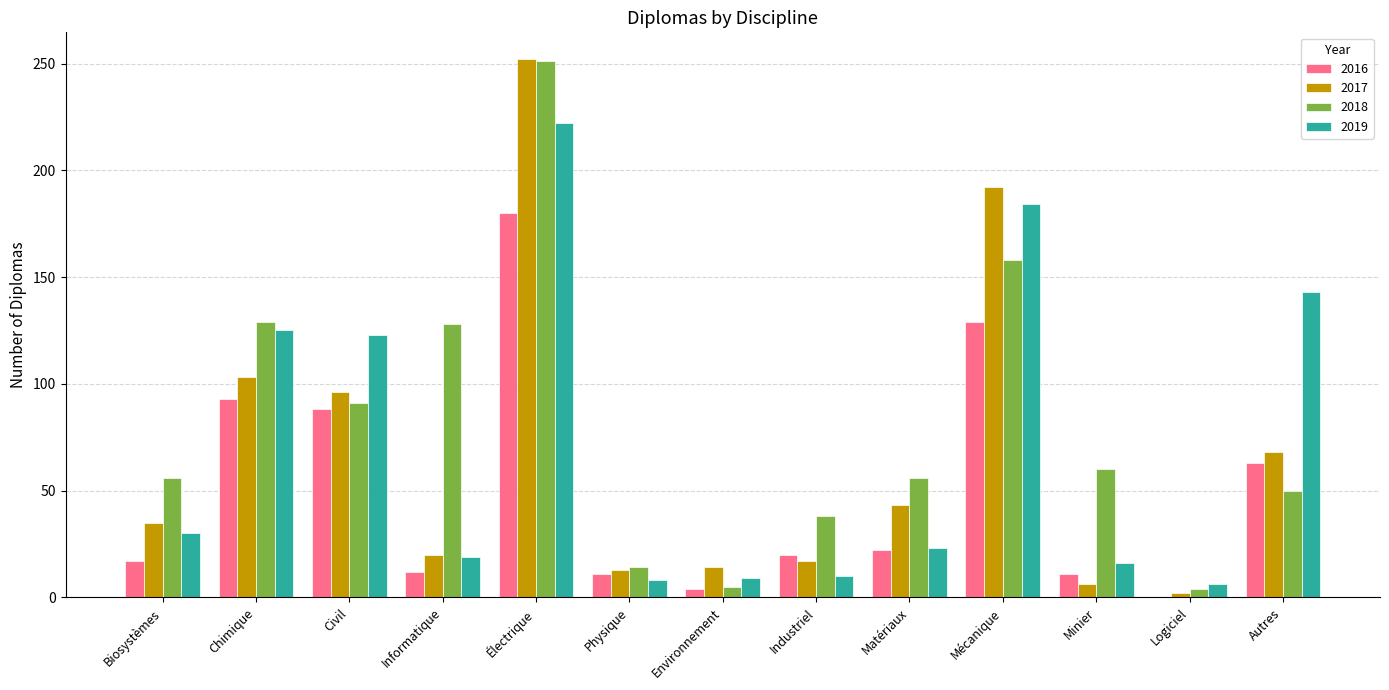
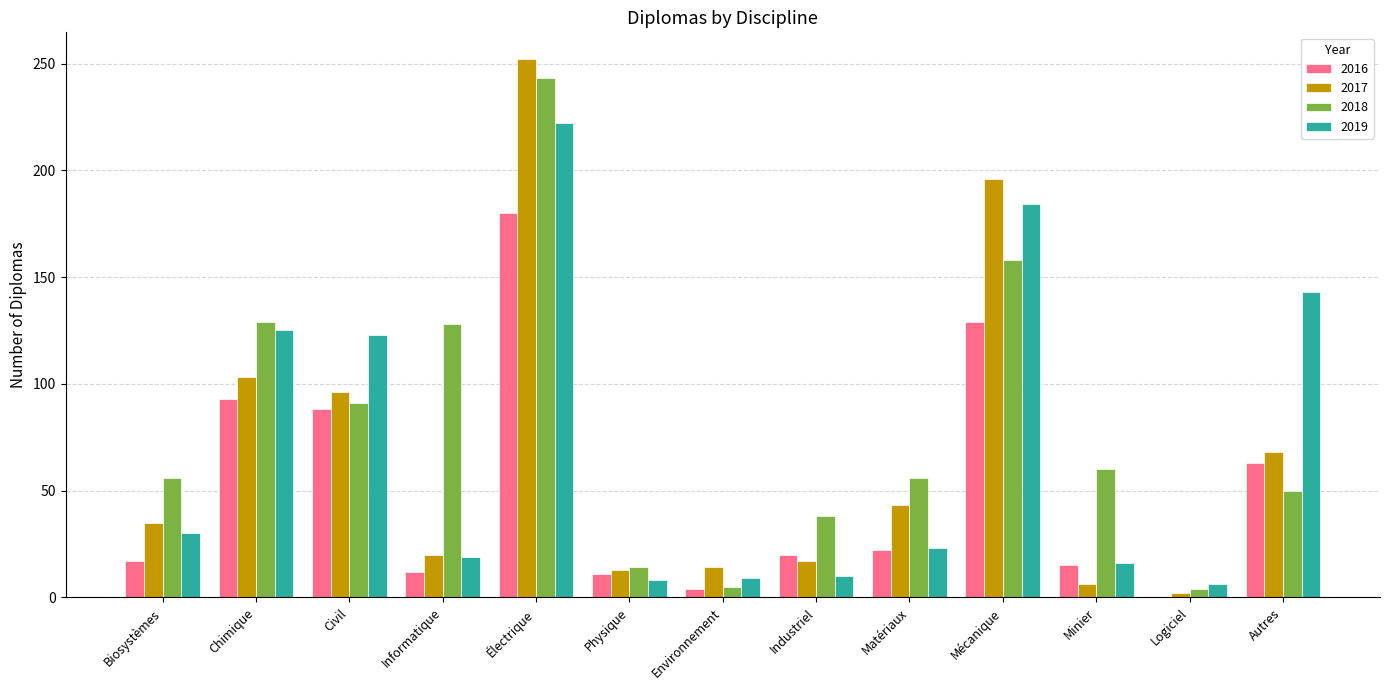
2018, Électrique: 251 -> 243
2017, Mécanique: 192 -> 196
2016, Minier: 11 -> 15
